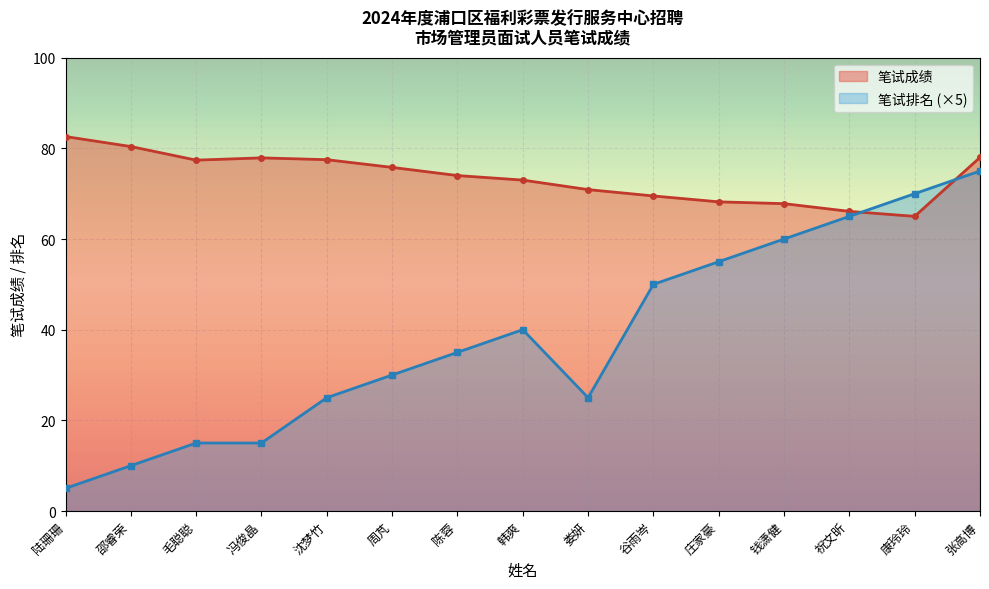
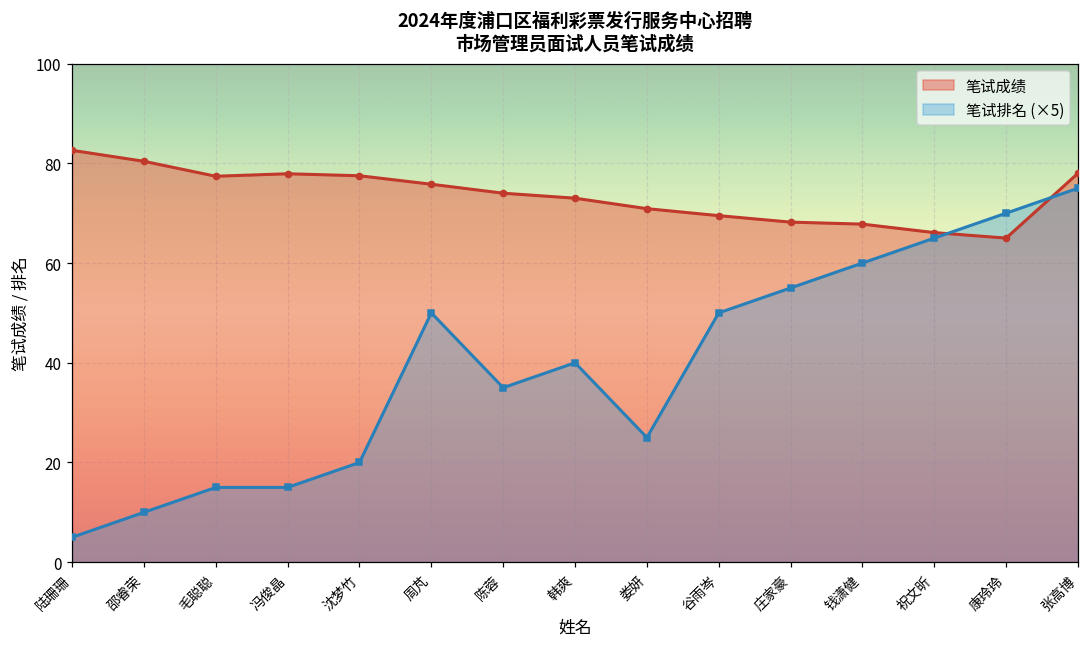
笔试排名 (×5), 沈梦竹: 25 -> 20
笔试排名 (×5), 周芃: 30 -> 50
